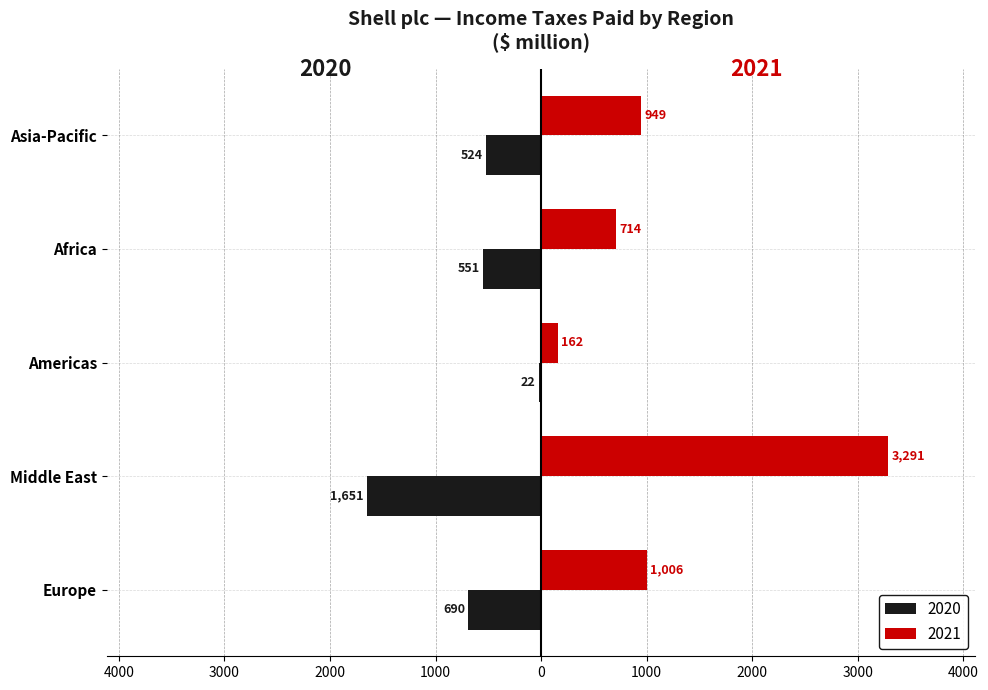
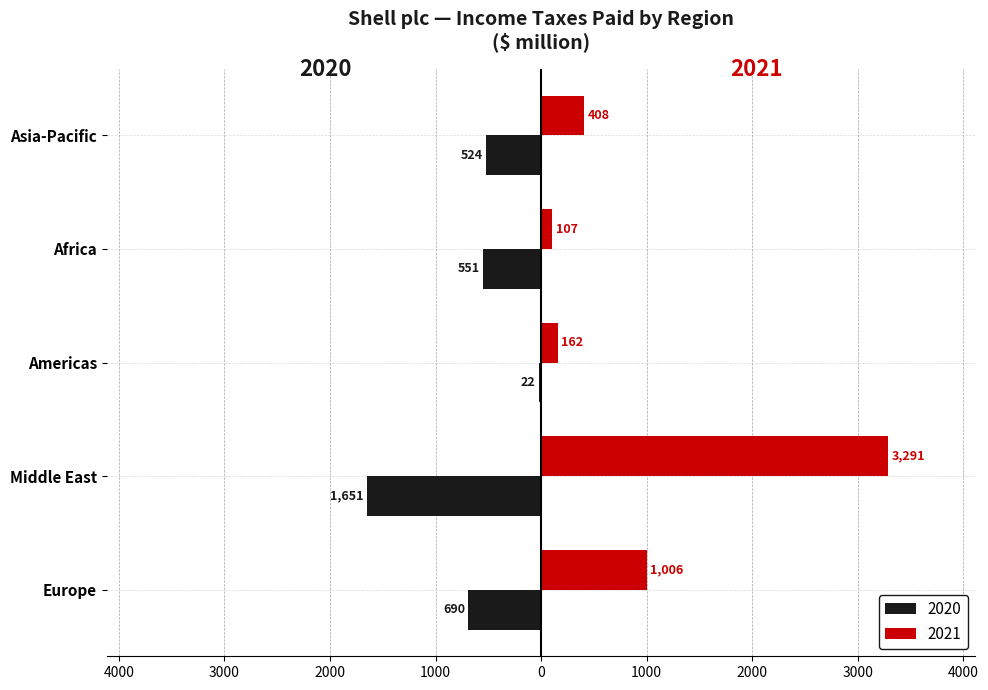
2021, Asia-Pacific: 949 -> 408
2021, Africa: 714 -> 107
